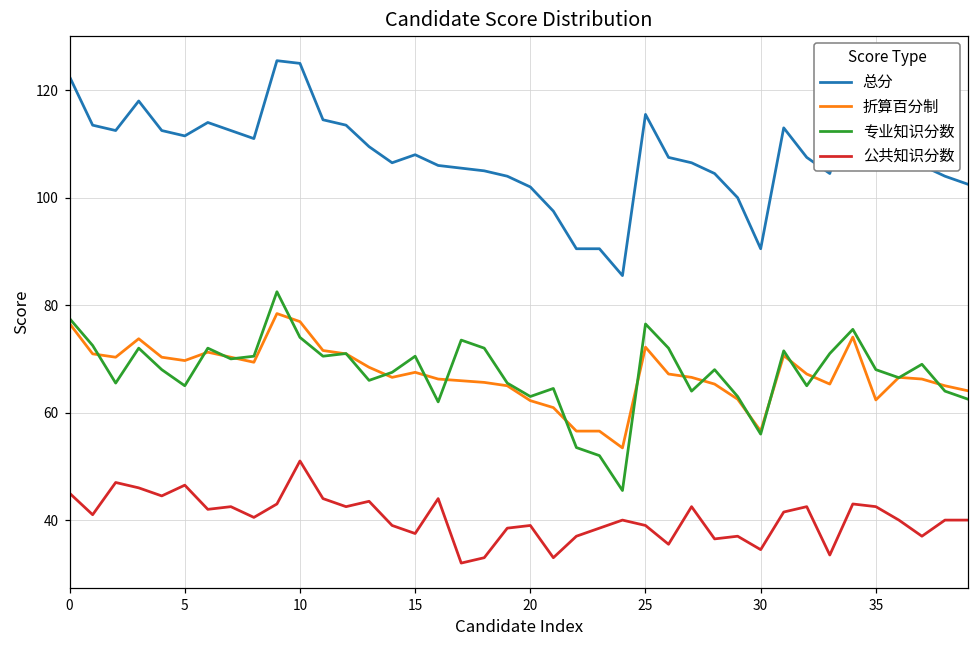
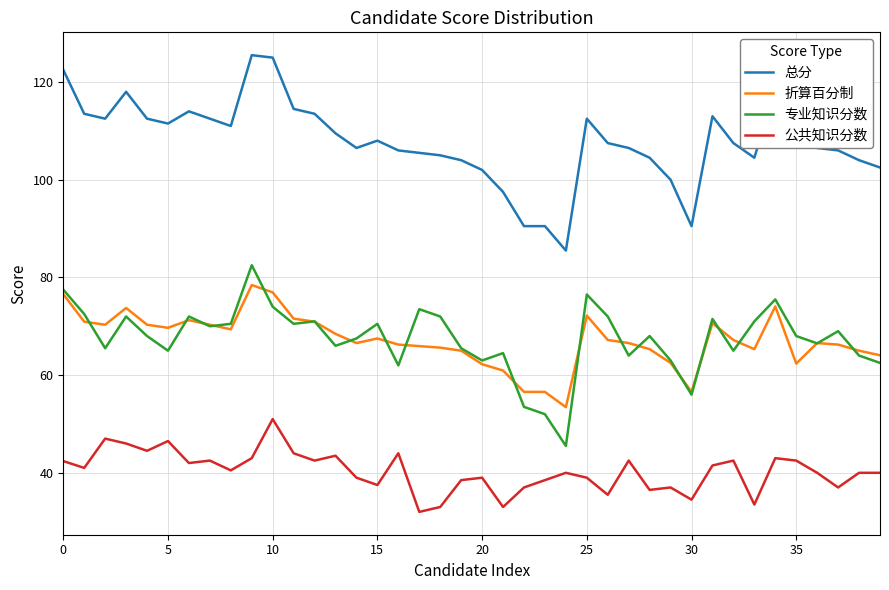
公共知识分数, 0: 45 -> 42
总分, 25: 116 -> 113
